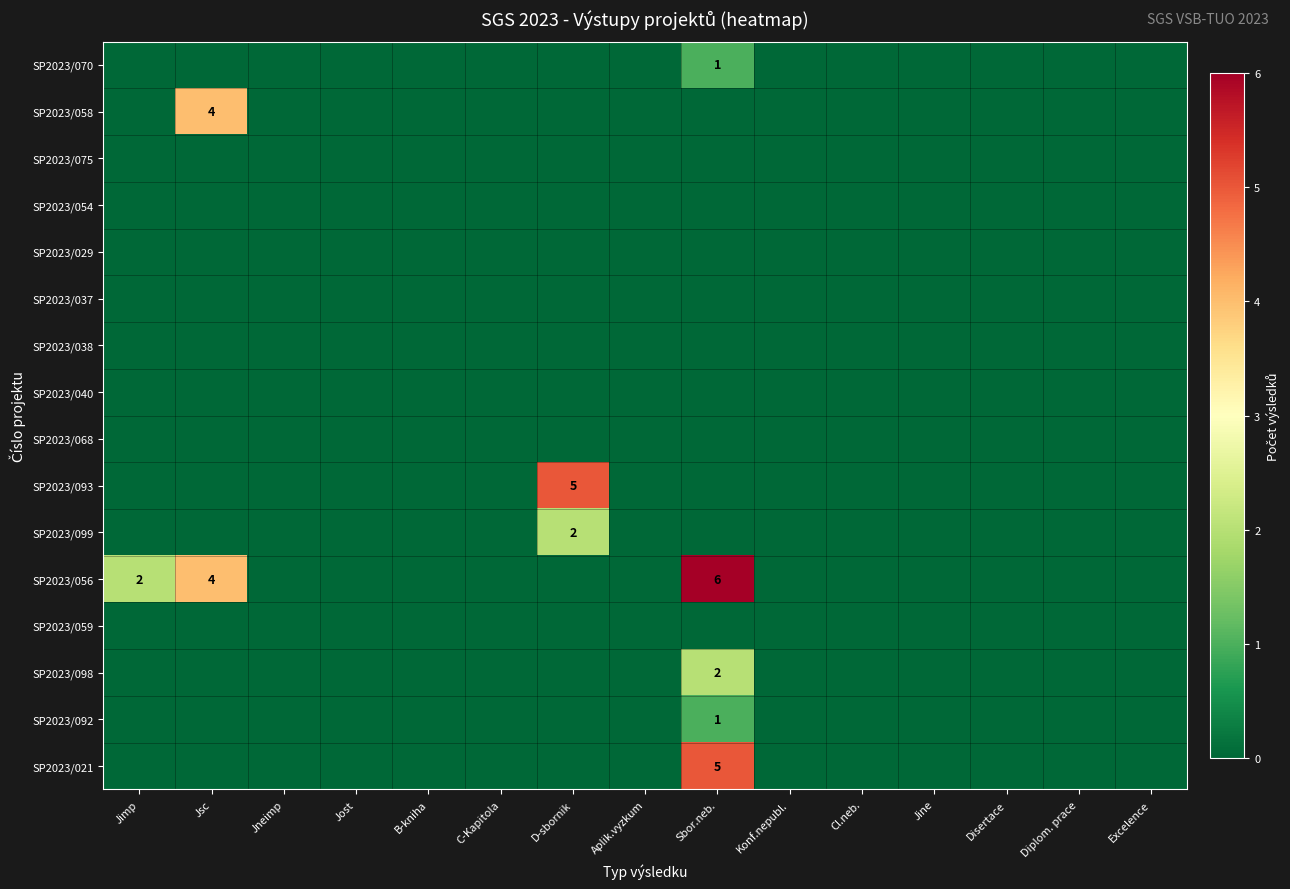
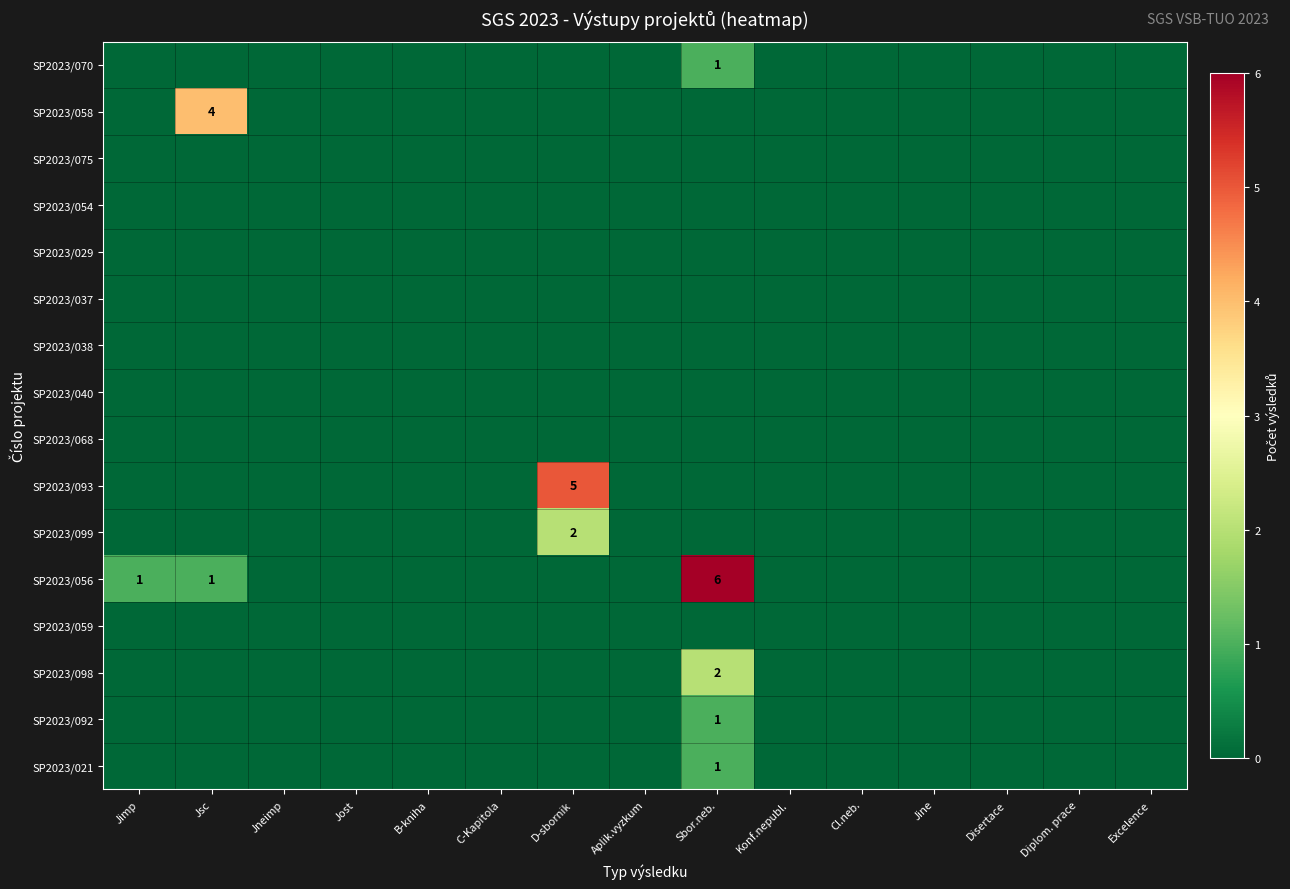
SP2023/056, Jimp: 2 -> 1
SP2023/056, Jsc: 4 -> 1
SP2023/021, Sbor.neb.: 5 -> 1
